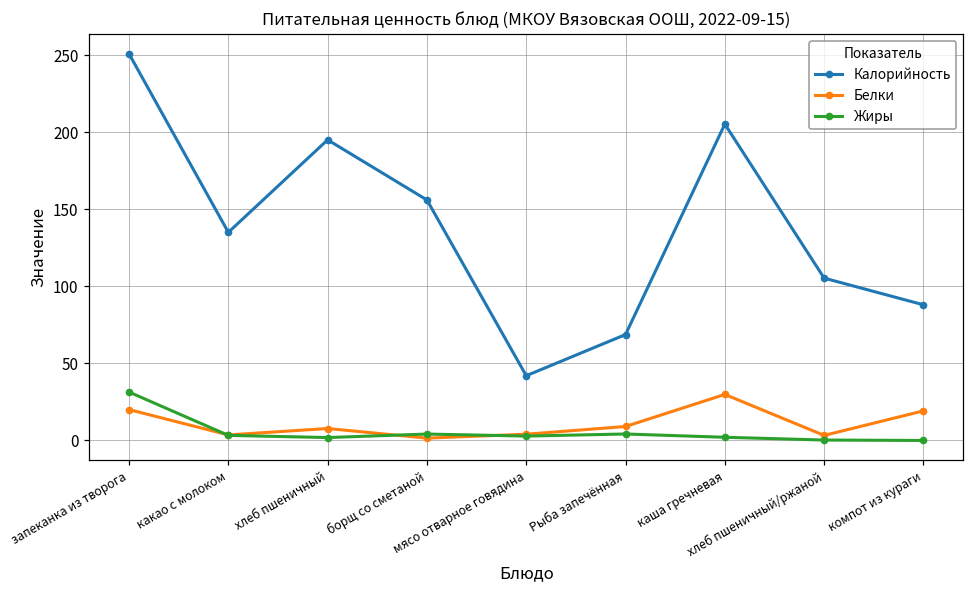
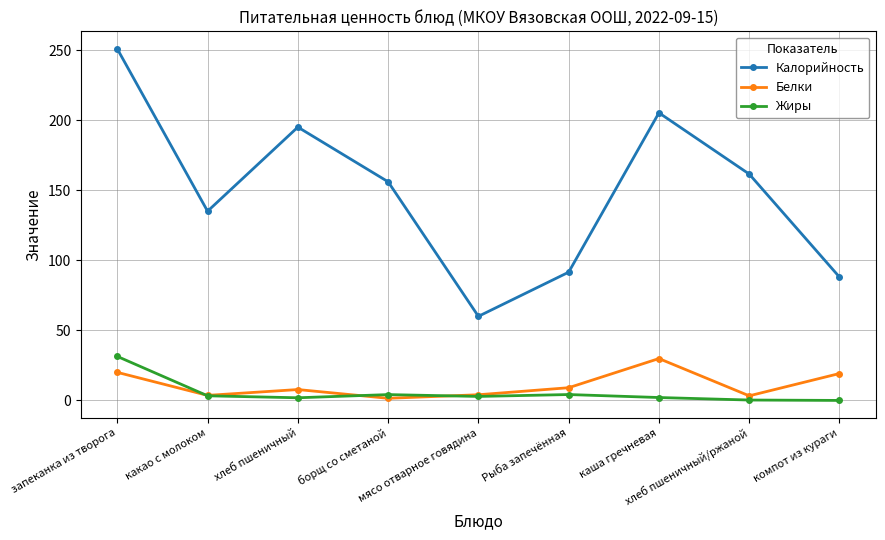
Калорийность, мясо отварное говядина: 42 -> 60
Калорийность, Рыба запечённая: 69 -> 92
Калорийность, хлеб пшеничный/ржаной: 105 -> 162
